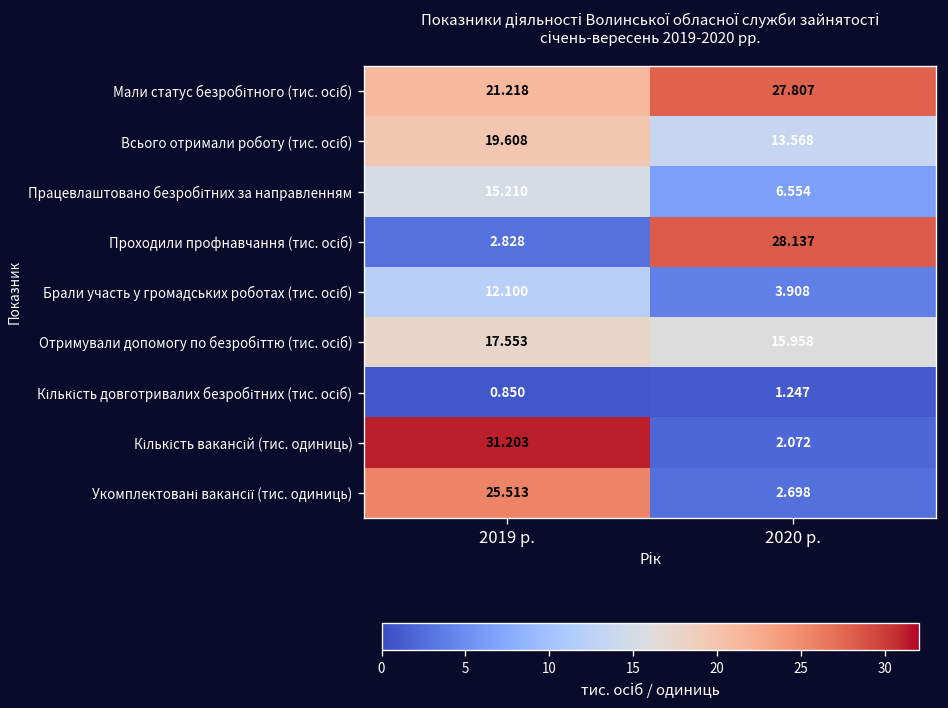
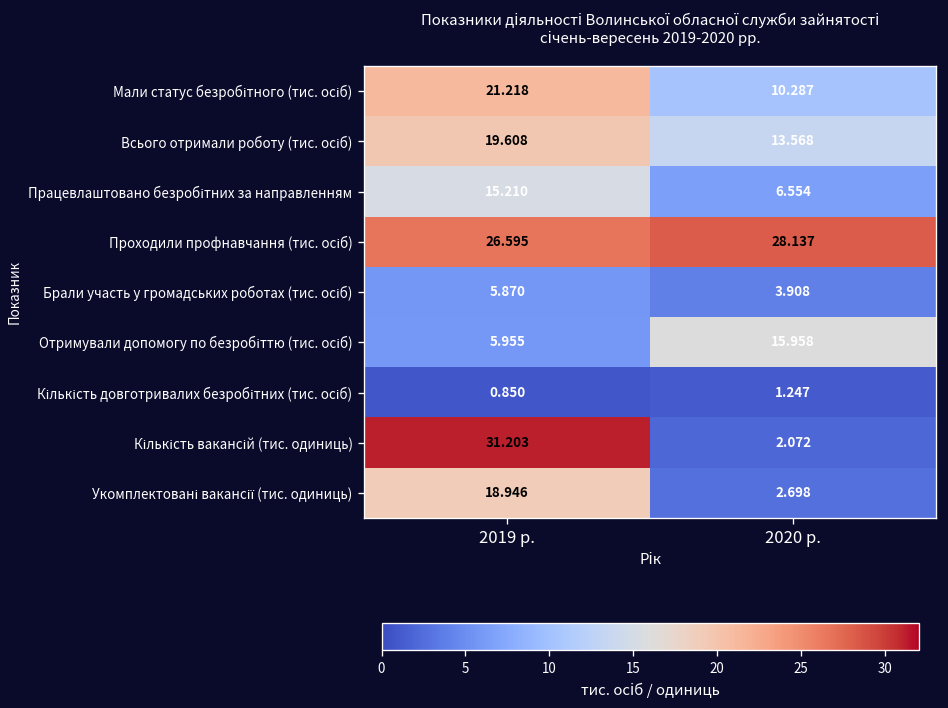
Мали статус безробітного (тис. осіб), 2020 р.: 27.807 -> 10.287
Проходили профнавчання (тис. осіб), 2019 р.: 2.828 -> 26.595
Брали участь у громадських роботах (тис. осіб), 2019 р.: 12.100 -> 5.870
Отримували допомогу по безробіттю (тис. осіб), 2019 р.: 17.553 -> 5.955
Укомплектовані вакансії (тис. одиниць), 2019 р.: 25.513 -> 18.946
